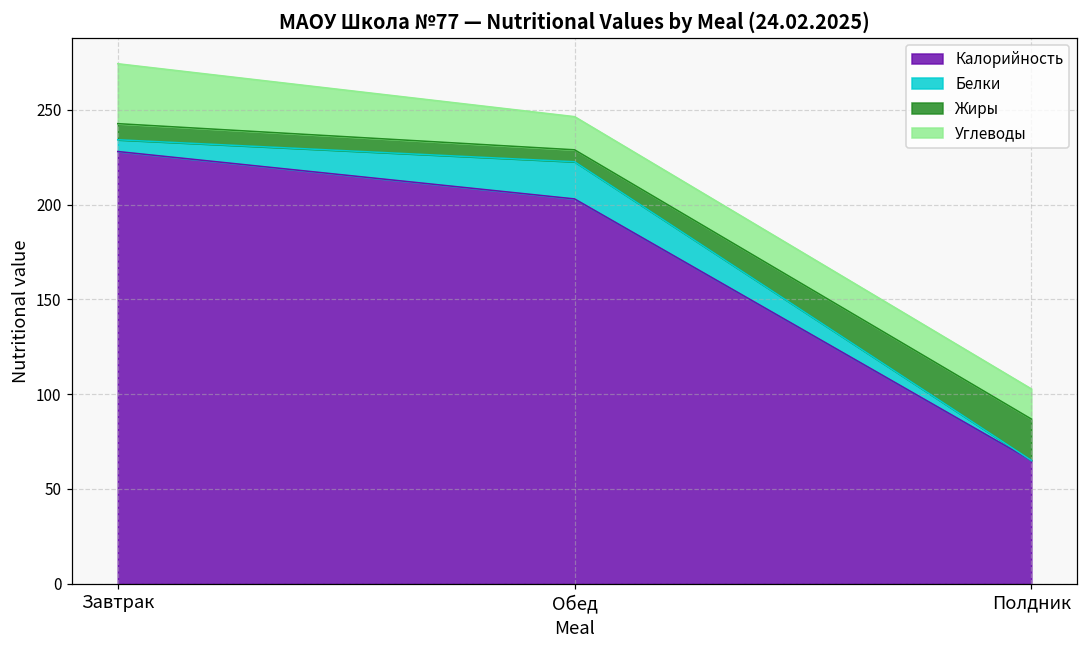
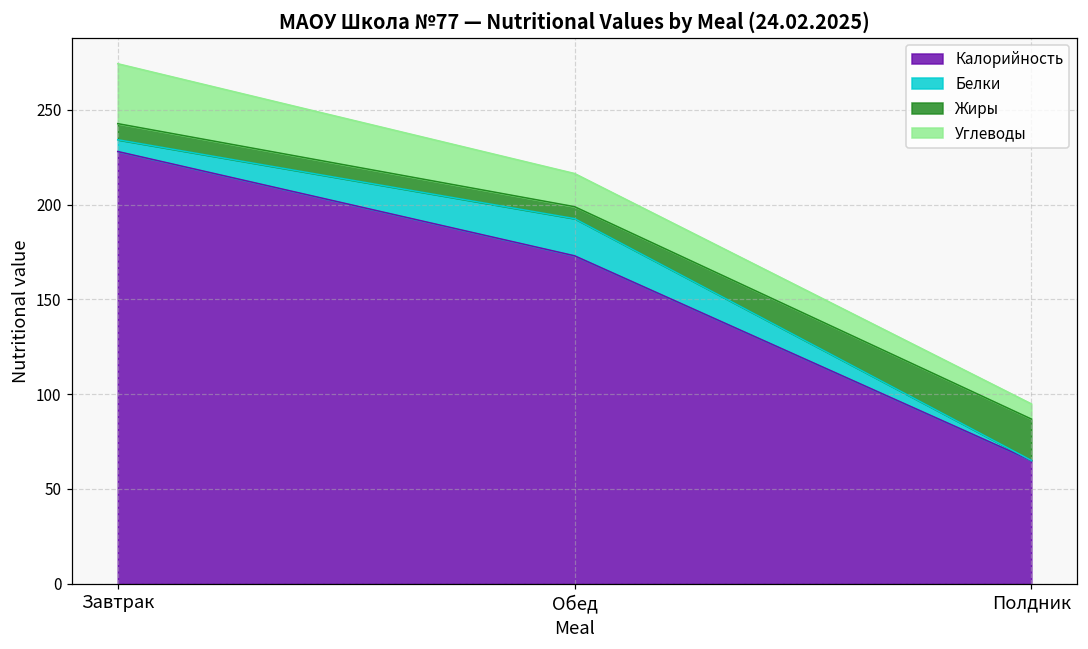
Калорийность, Обед: 203 -> 173
Углеводы, Полдник: 16 -> 8
